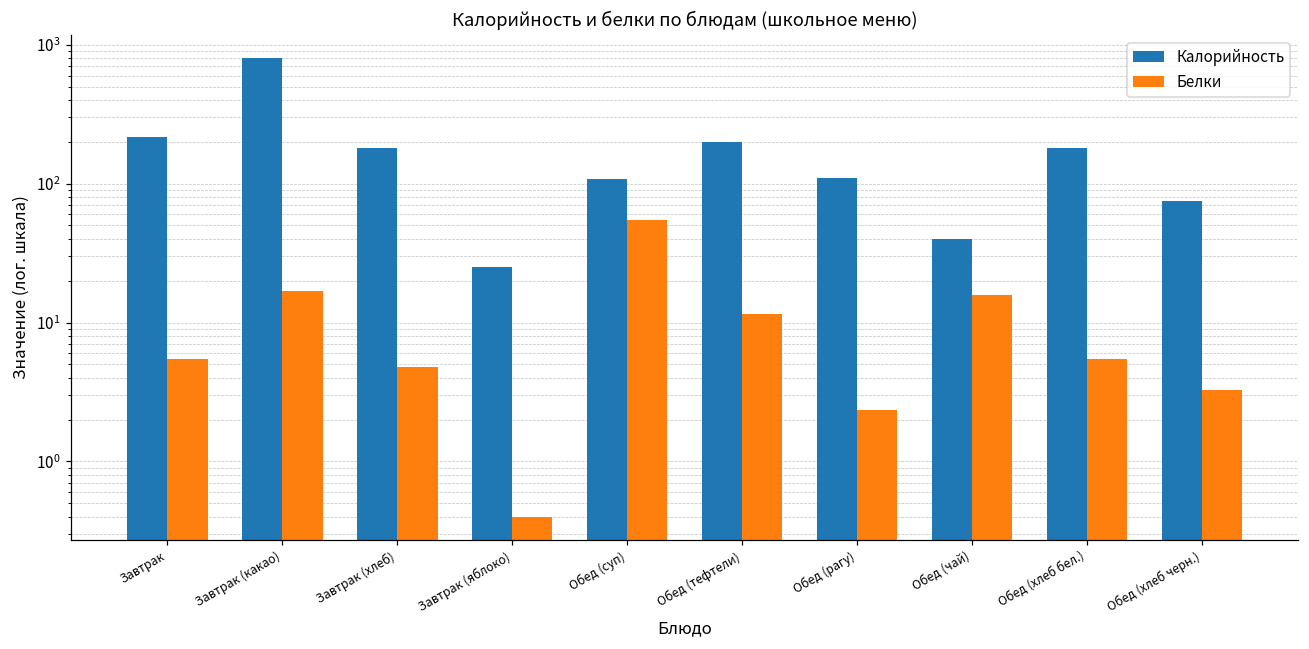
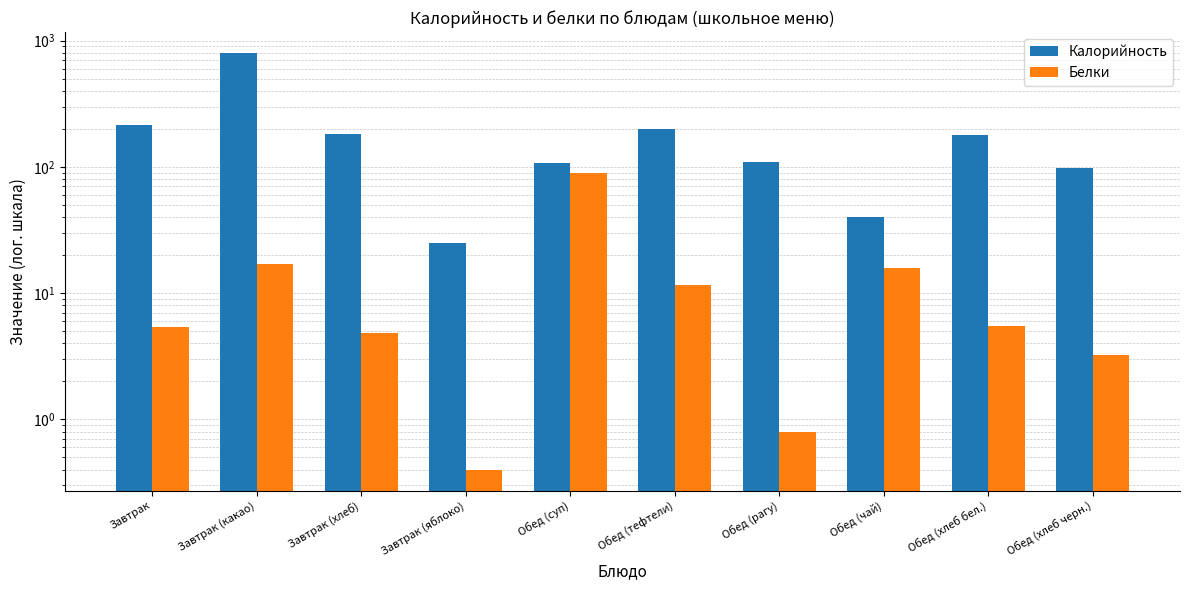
Белки, Обед (суп): 60 -> 90
Белки, Обед (рагу): 2.3 -> 0.8
Калорийность, Обед (хлеб черн.): 70 -> 100
